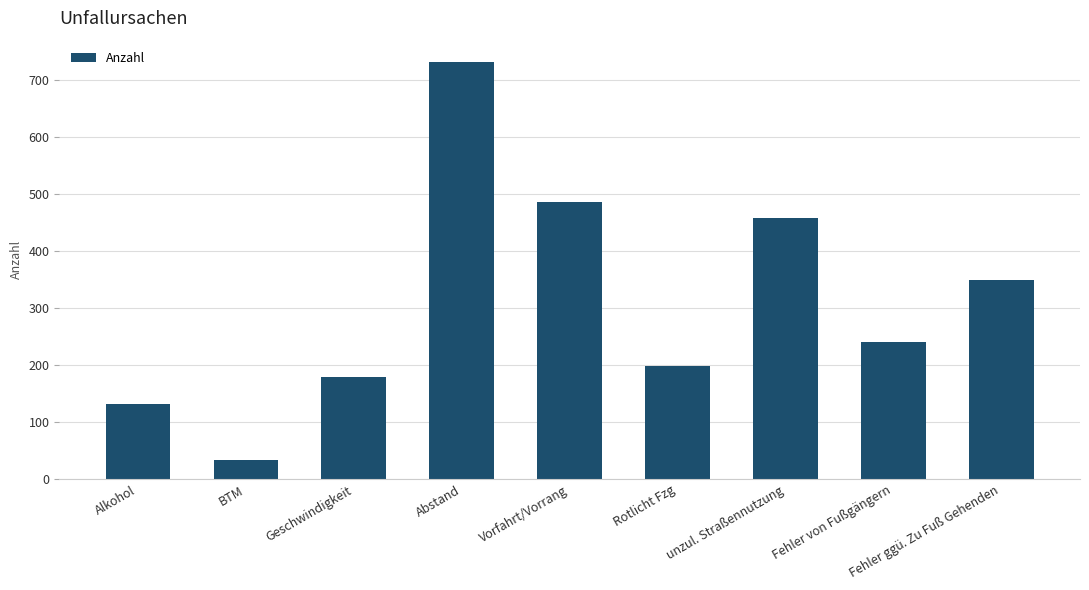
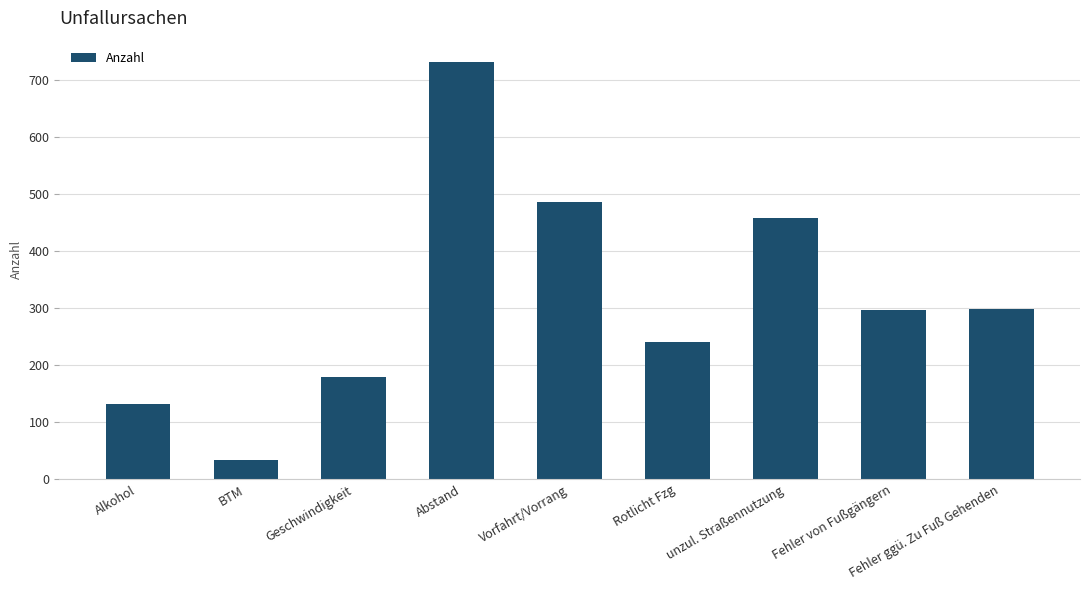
Rotlicht Fzg: 200 -> 240
Fehler von Fußgängern: 240 -> 300
Fehler ggü. Zu Fuß Gehenden: 350 -> 300
